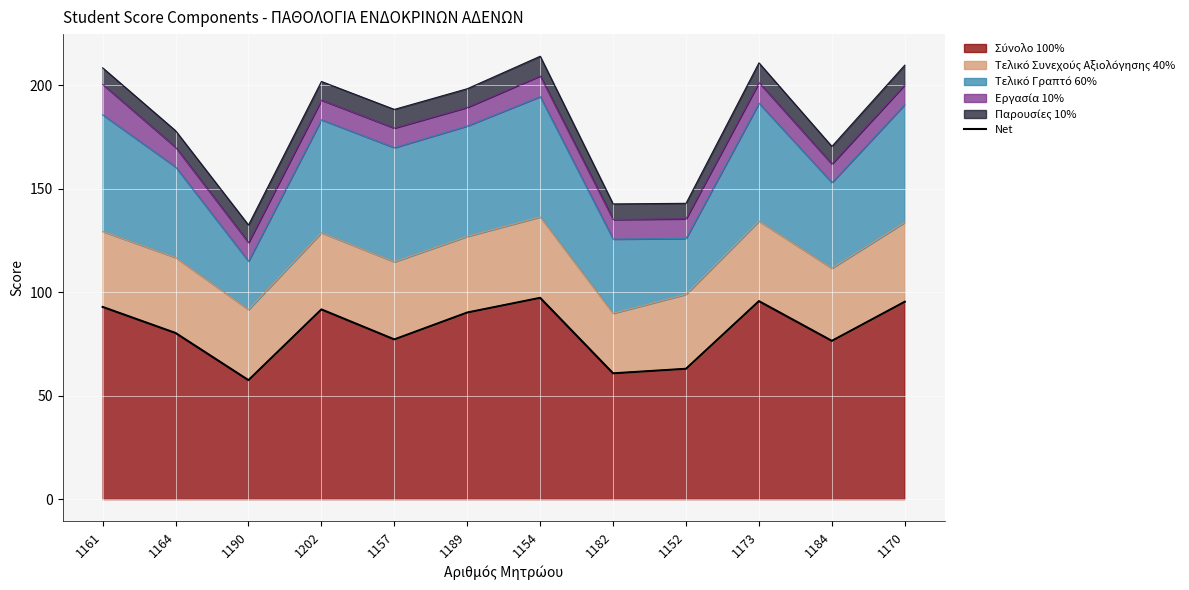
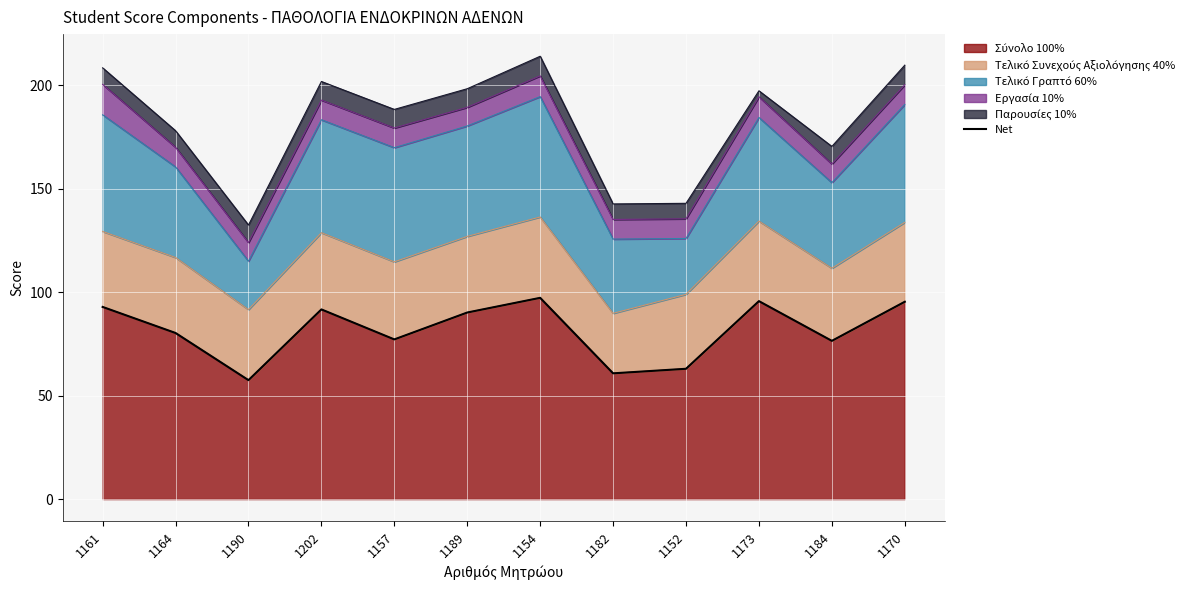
Τελικό Γραπτό 60%, 1173: 57 -> 50
Παρουσίες 10%, 1173: 10 -> 3
